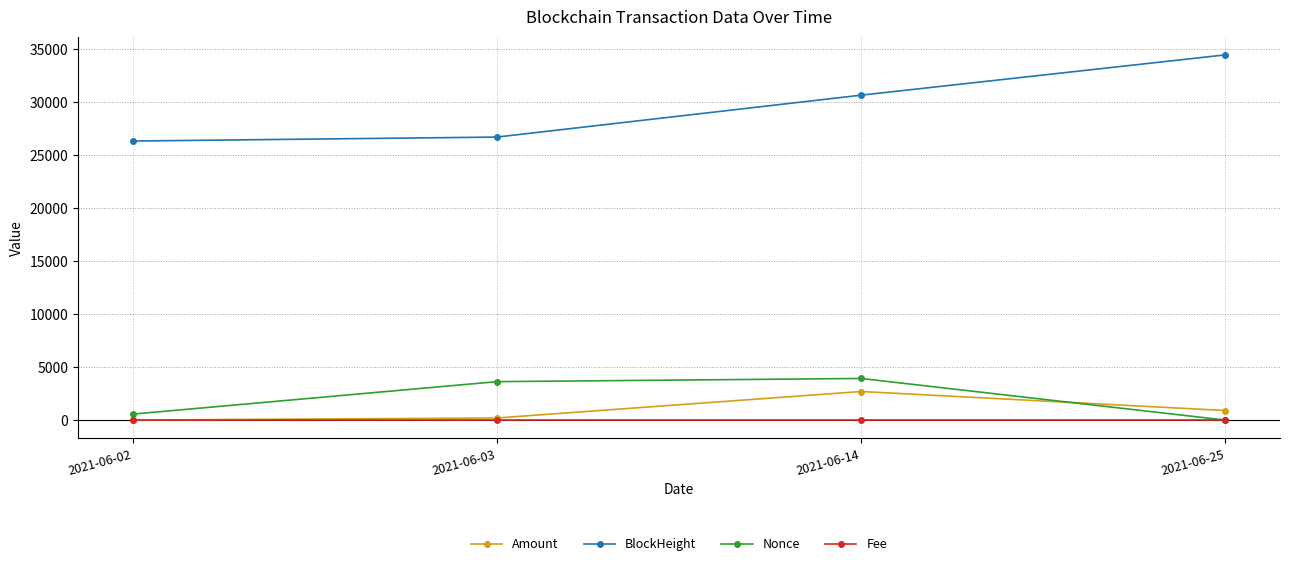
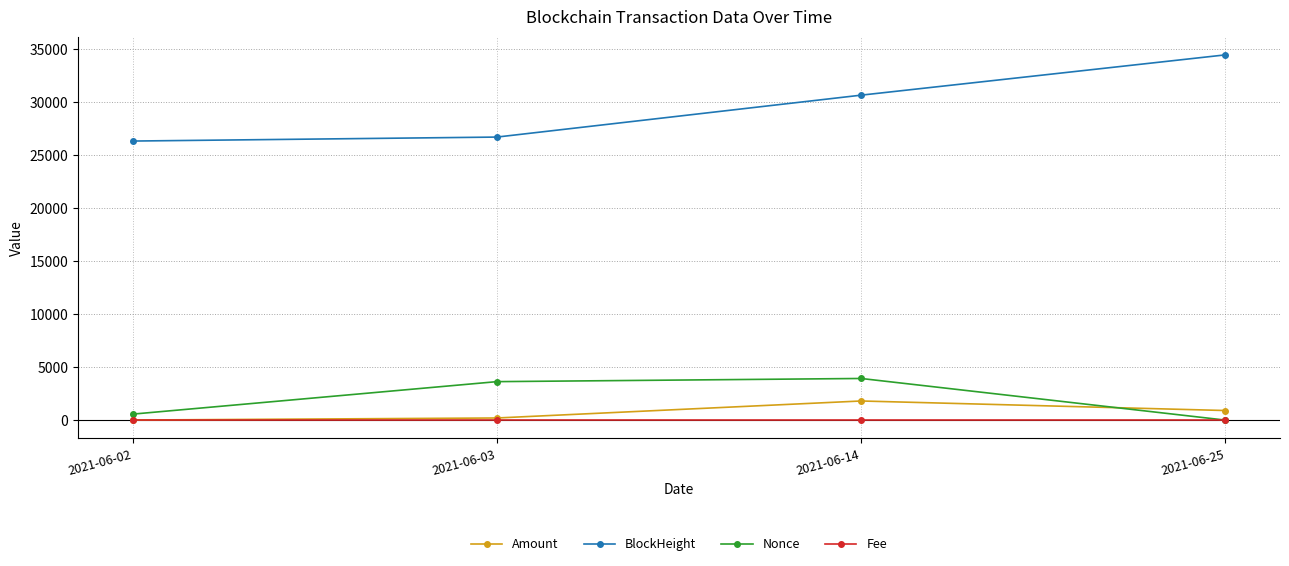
Amount, 2021-06-14: 2700 -> 1800
